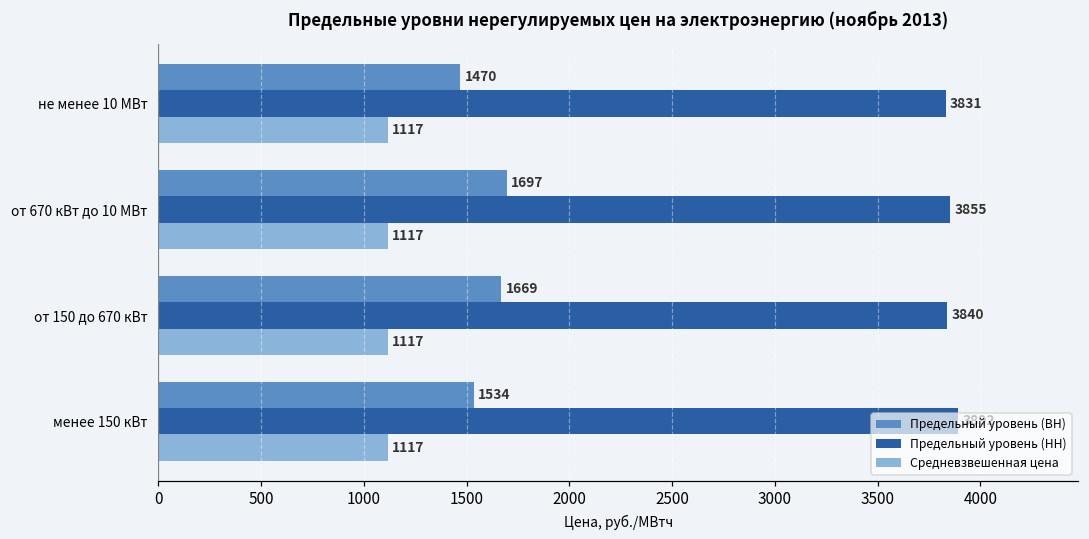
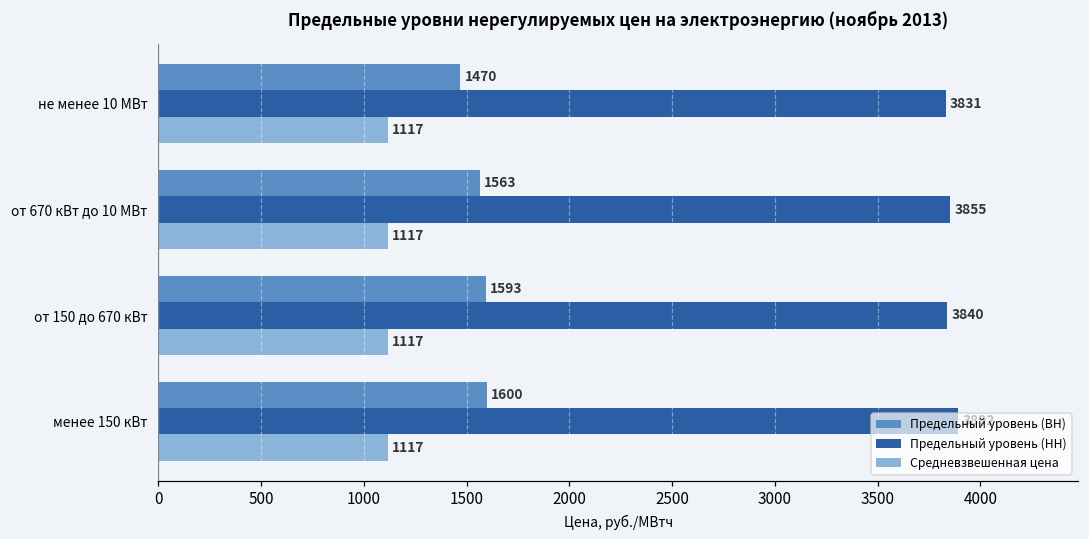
Предельный уровень (ВН), от 670 кВт до 10 МВт: 1697 -> 1563
Предельный уровень (ВН), от 150 до 670 кВт: 1669 -> 1593
Предельный уровень (ВН), менее 150 кВт: 1534 -> 1600
